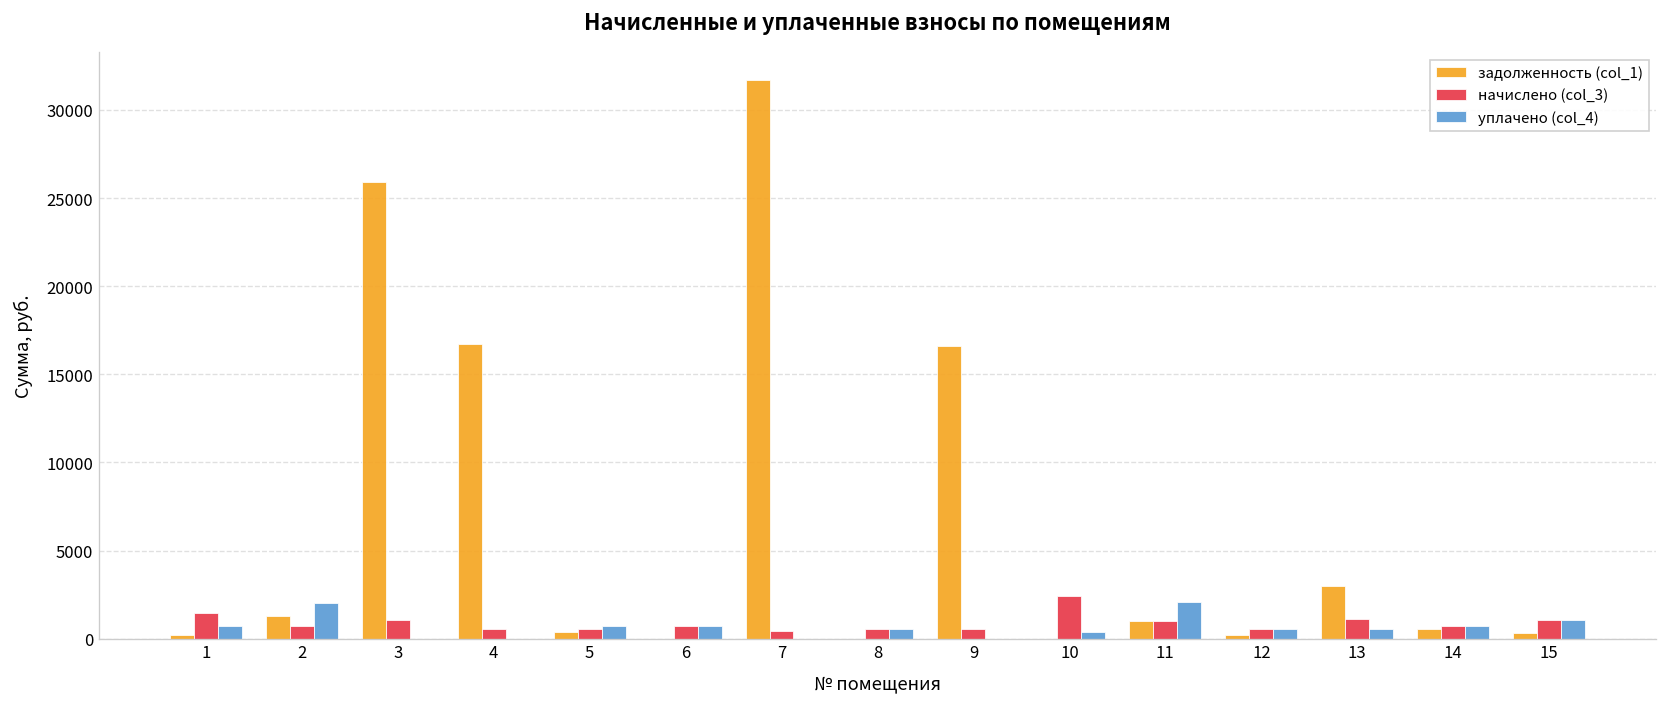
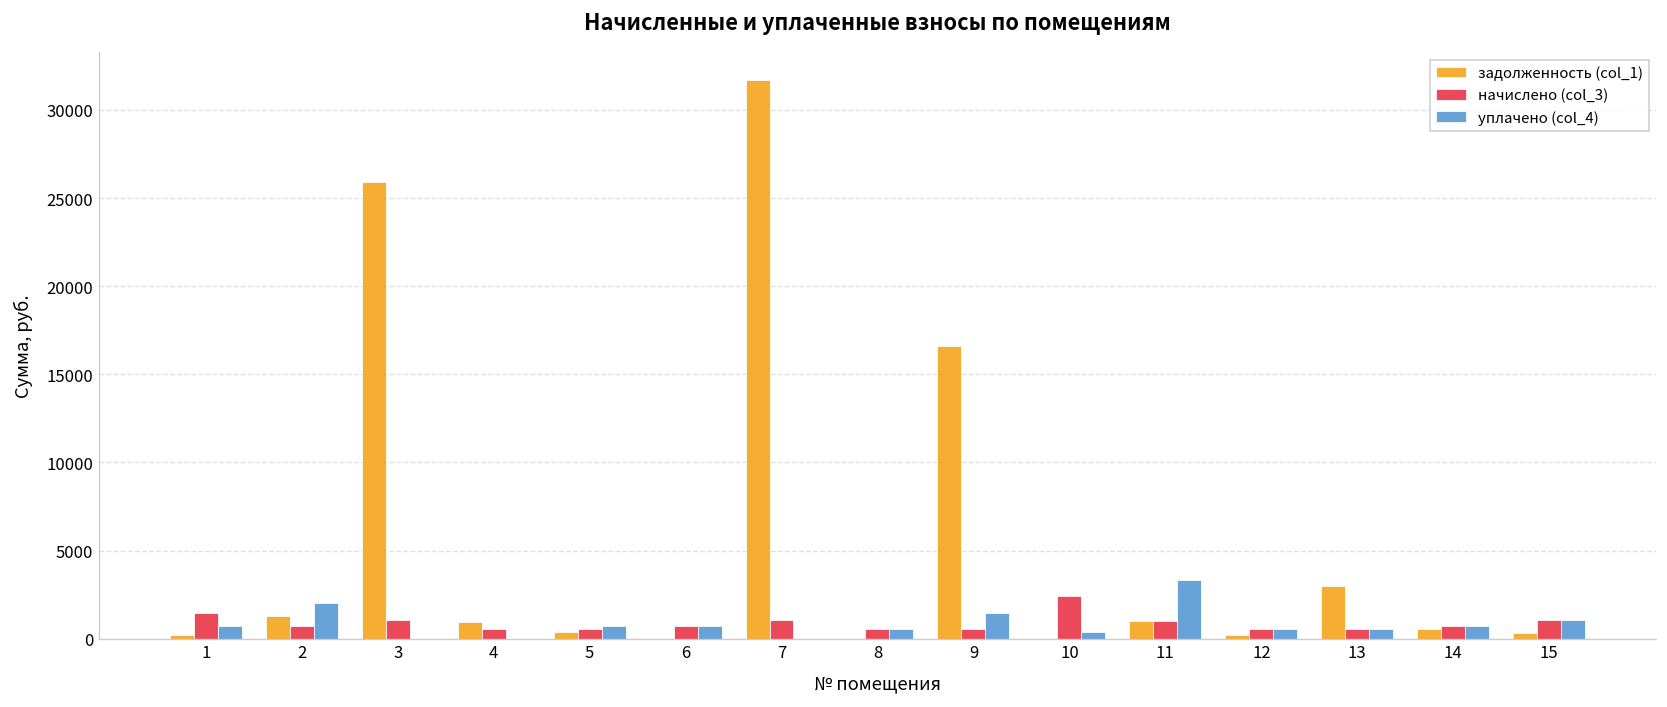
задолженность (col_1), 4: 16700 -> 900
начислено (col_3), 7: 400 -> 1000
уплачено (col_4), 9: 0 -> 1400
уплачено (col_4), 11: 2100 -> 3300
начислено (col_3), 13: 1100 -> 500
